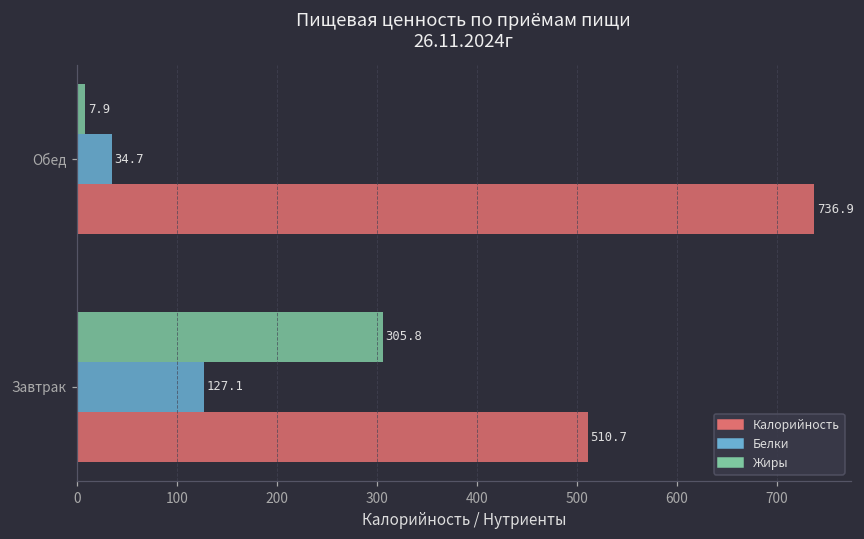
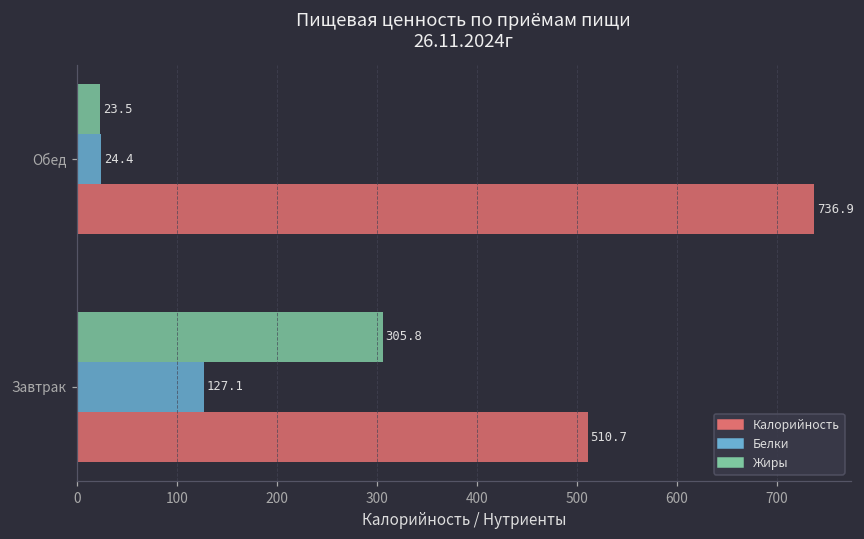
Жиры, Обед: 7.9 -> 23.5
Белки, Обед: 34.7 -> 24.4
